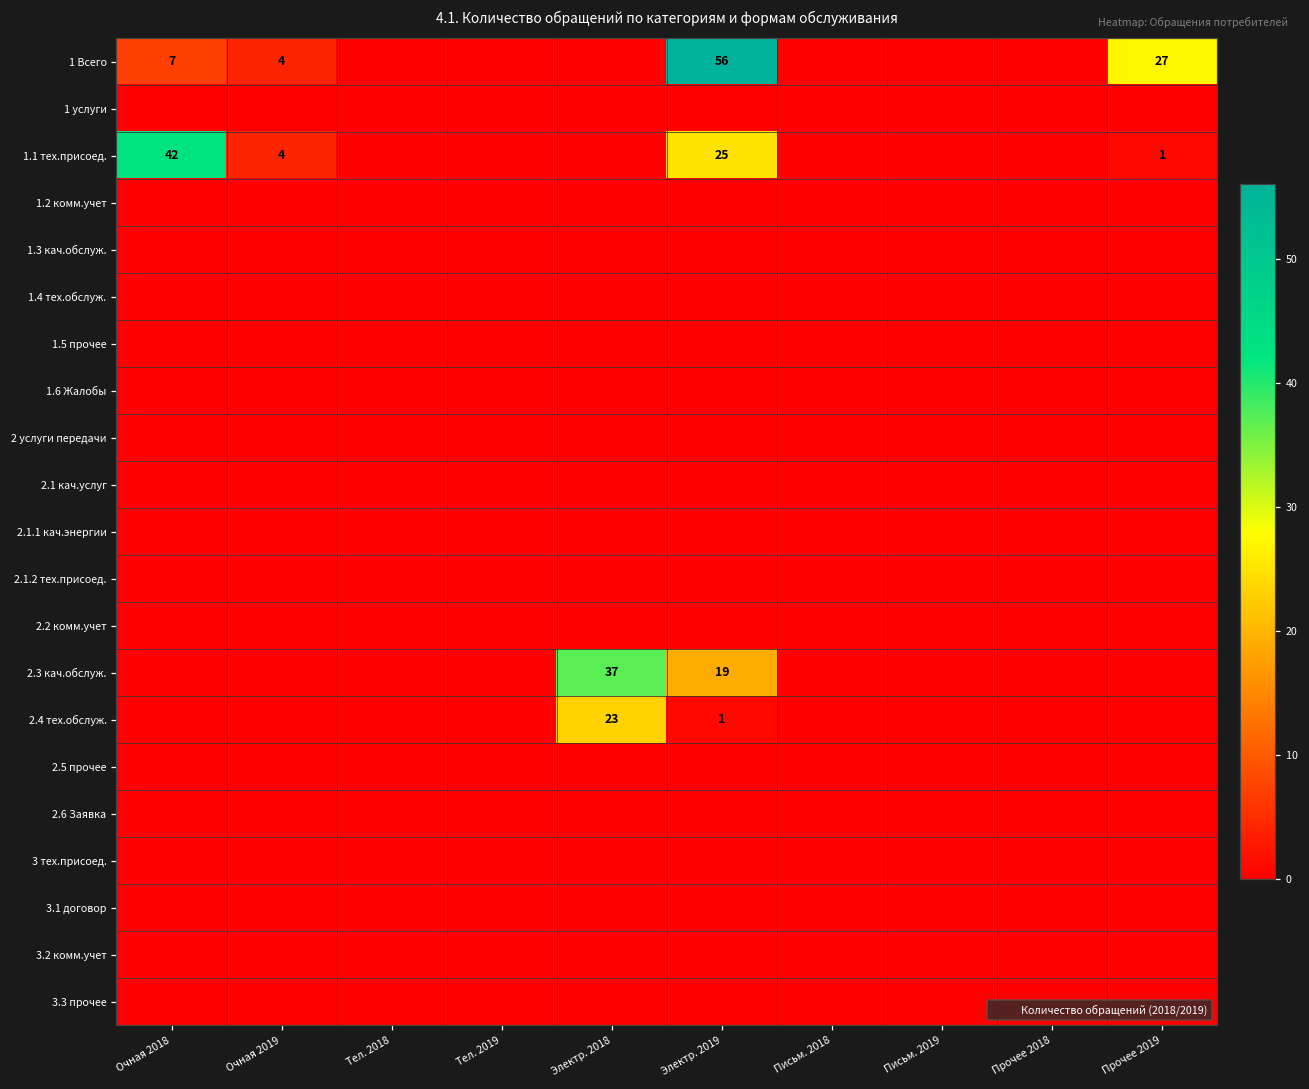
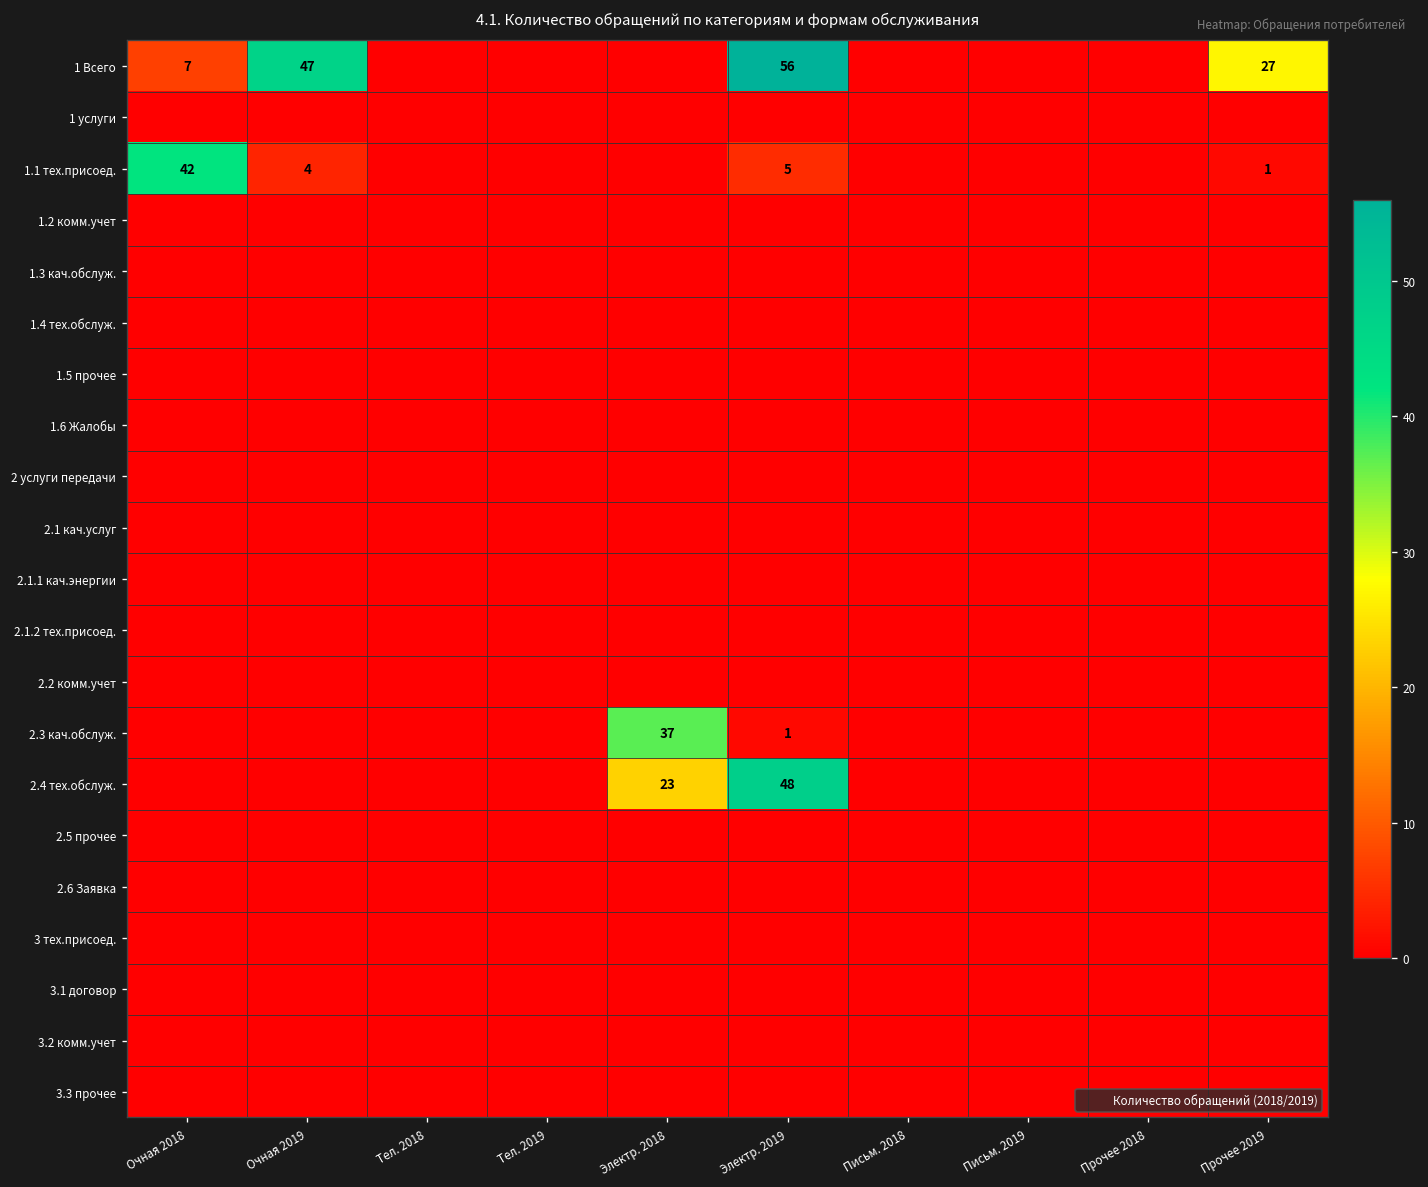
1 Всего, Очная 2019: 4 -> 47
1.1 тех.присоед., Электр. 2019: 25 -> 5
2.3 кач.обслуж., Электр. 2019: 19 -> 1
2.4 тех.обслуж., Электр. 2019: 1 -> 48
